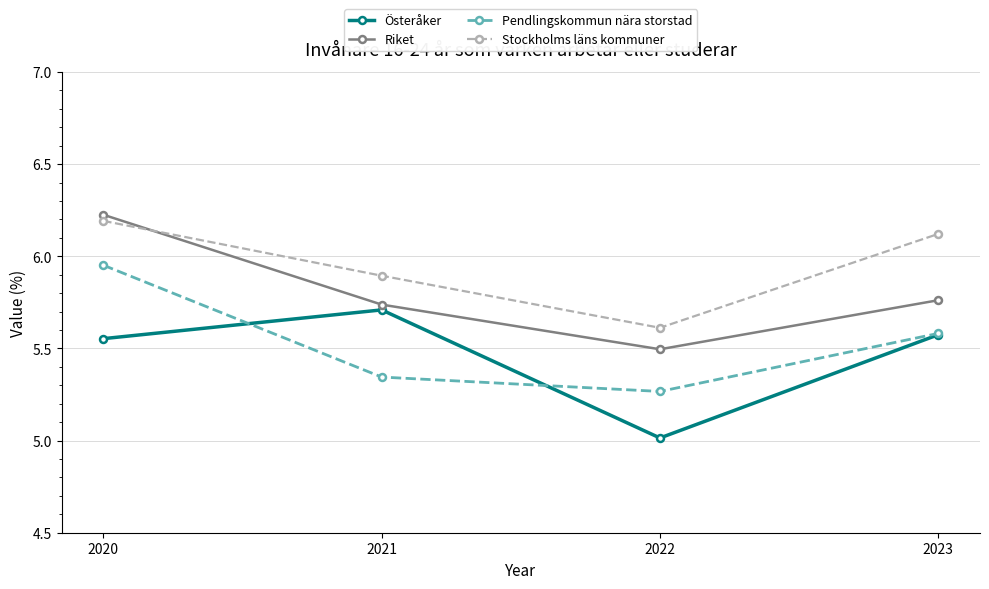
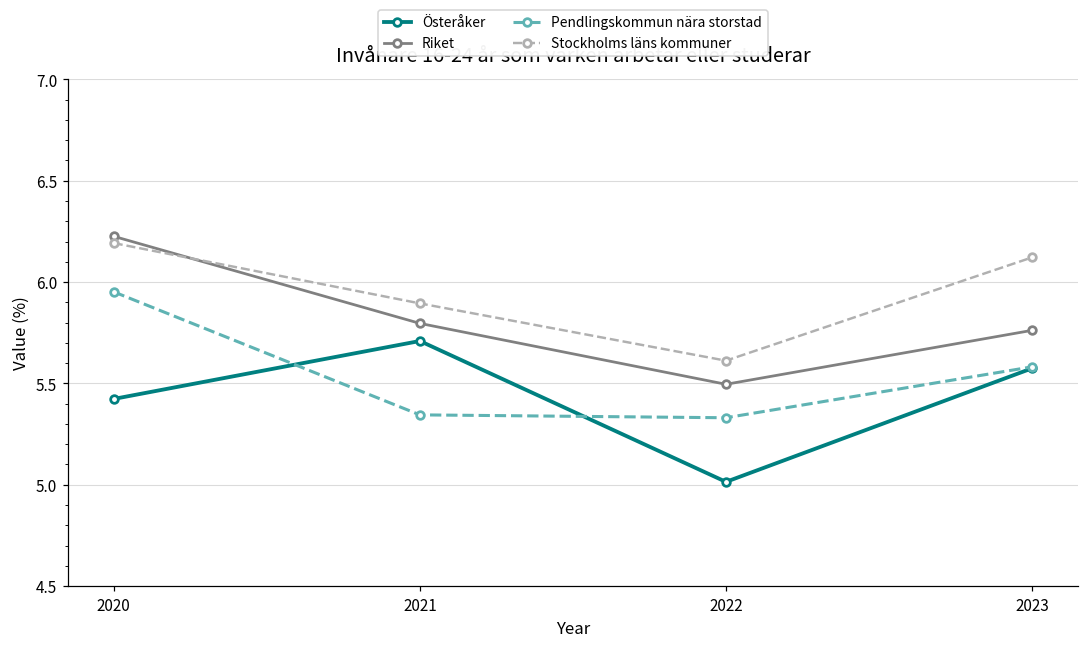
Österåker, 2020: 5.55 -> 5.42
Riket, 2021: 5.74 -> 5.80
Pendlingskommun nära storstad, 2022: 5.27 -> 5.33
